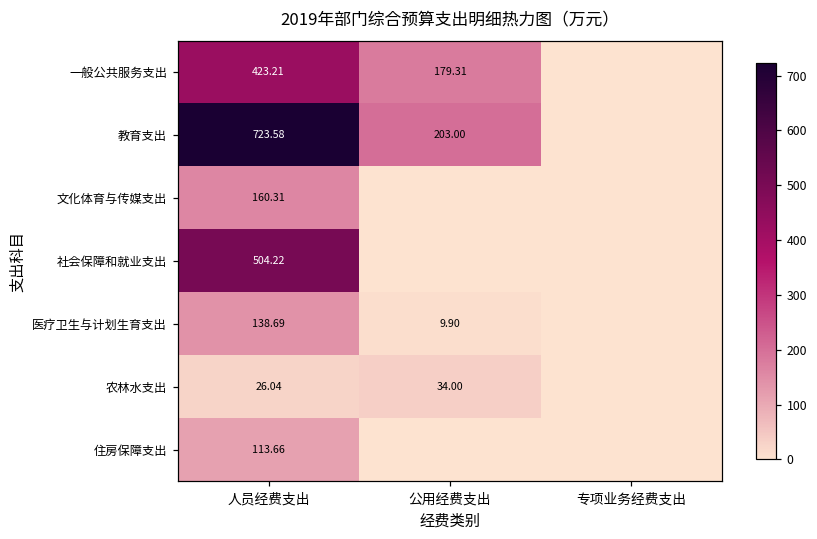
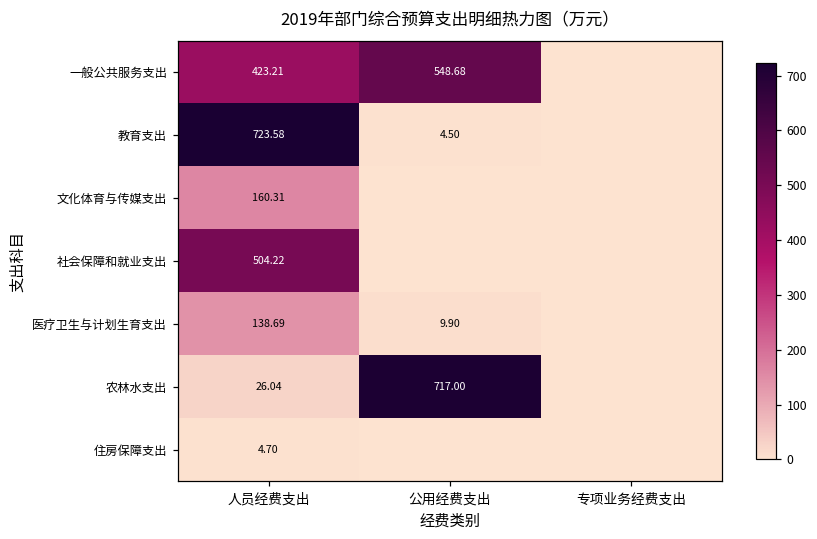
一般公共服务支出, 公用经费支出: 179.31 -> 548.68
教育支出, 公用经费支出: 203.00 -> 4.50
农林水支出, 公用经费支出: 34.00 -> 717.00
住房保障支出, 人员经费支出: 113.66 -> 4.70
